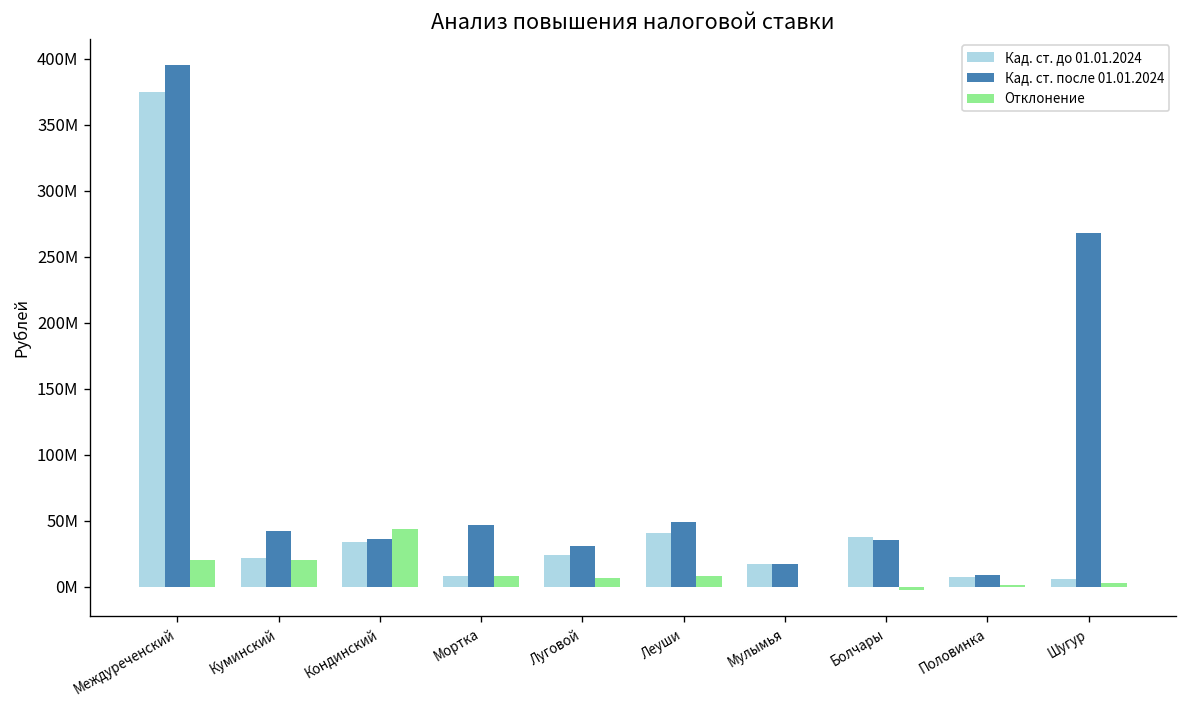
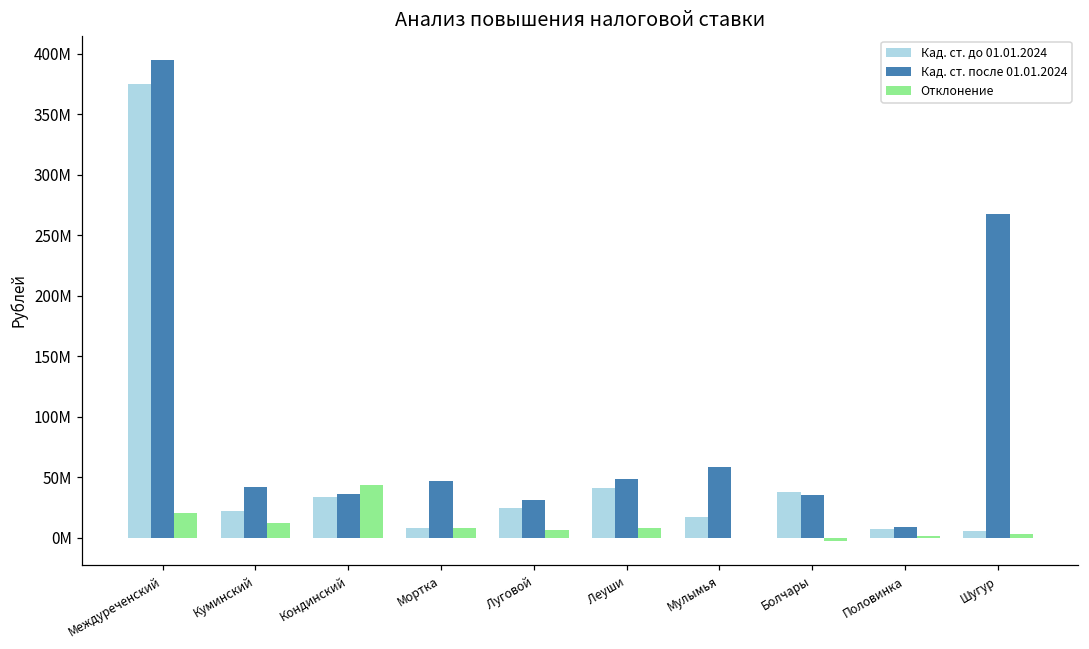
Отклонение, Куминский: 20000000 -> 13000000
Кад. ст. после 01.01.2024, Мулымья: 17000000 -> 58000000
